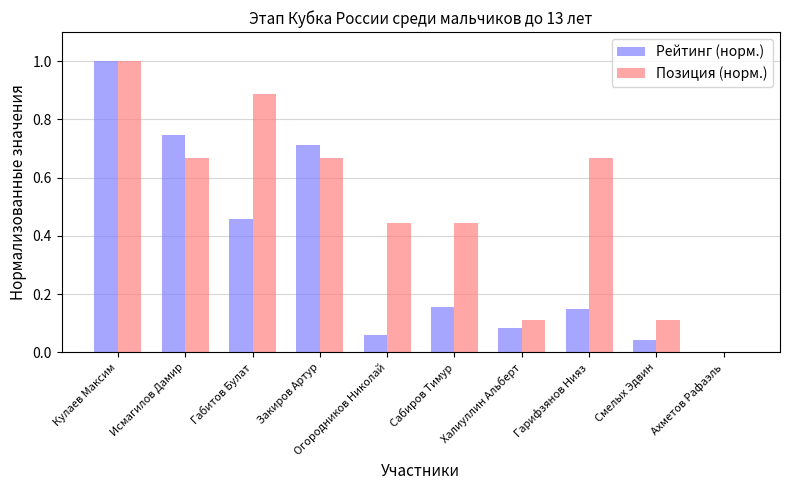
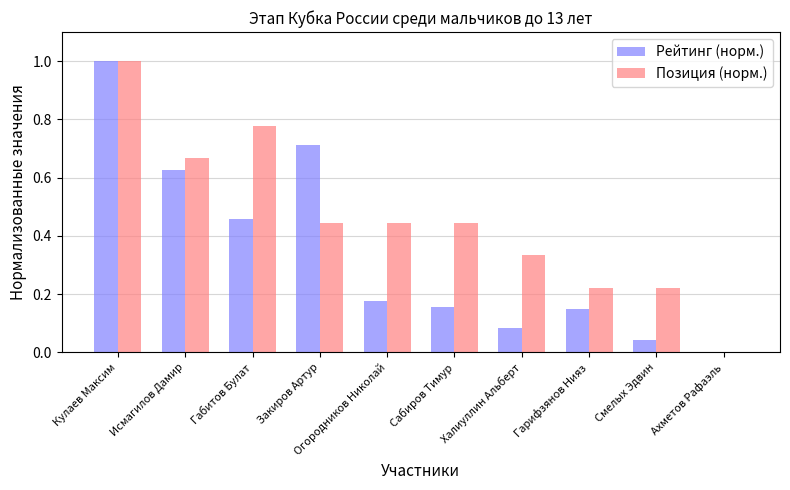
Рейтинг (норм.), Исмагилов Дамир: 0.75 -> 0.63
Позиция (норм.), Габитов Булат: 0.89 -> 0.78
Позиция (норм.), Закиров Артур: 0.67 -> 0.44
Рейтинг (норм.), Огородников Николай: 0.06 -> 0.18
Позиция (норм.), Халиуллин Альберт: 0.11 -> 0.33
Позиция (норм.), Гарифзянов Нияз: 0.67 -> 0.22
Позиция (норм.), Смелых Эдвин: 0.11 -> 0.22
